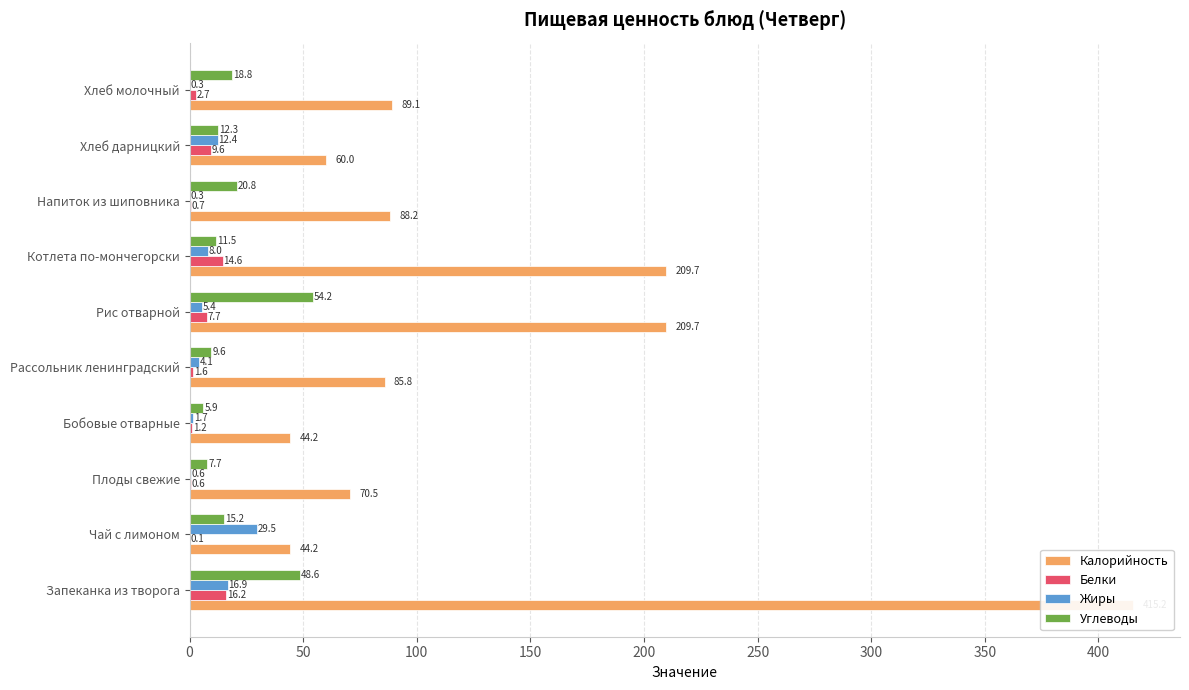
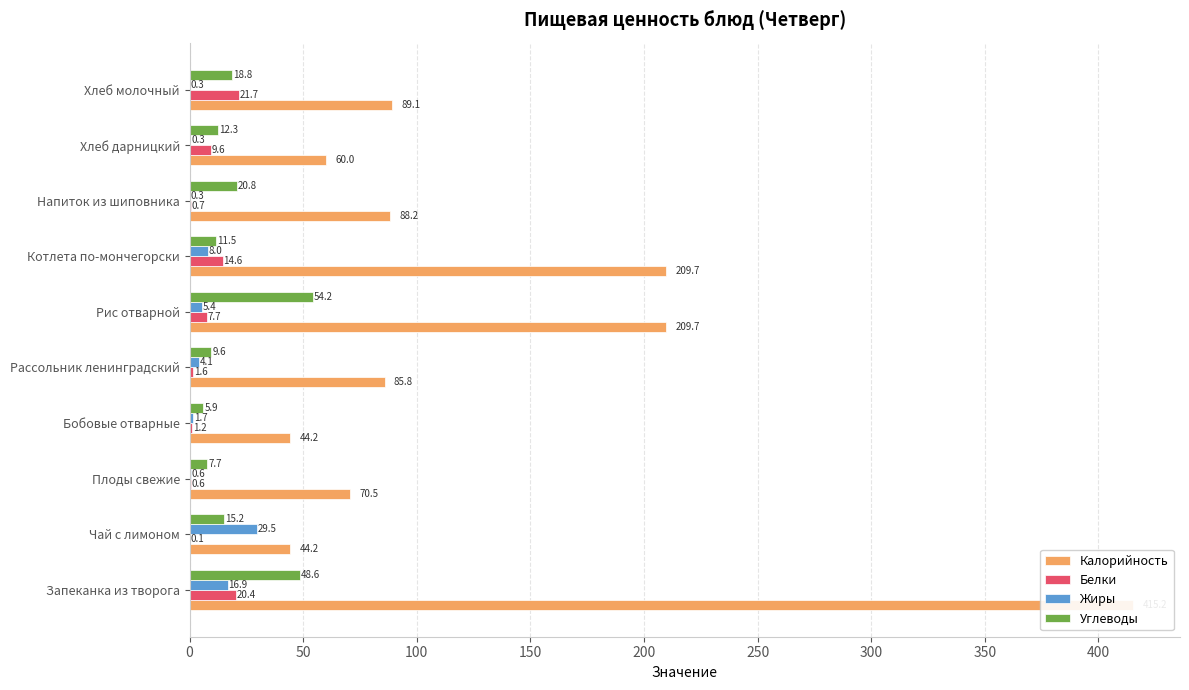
Белки, Хлеб молочный: 2.7 -> 21.7
Жиры, Хлеб дарницкий: 12.4 -> 0.3
Белки, Запеканка из творога: 16.2 -> 20.4
